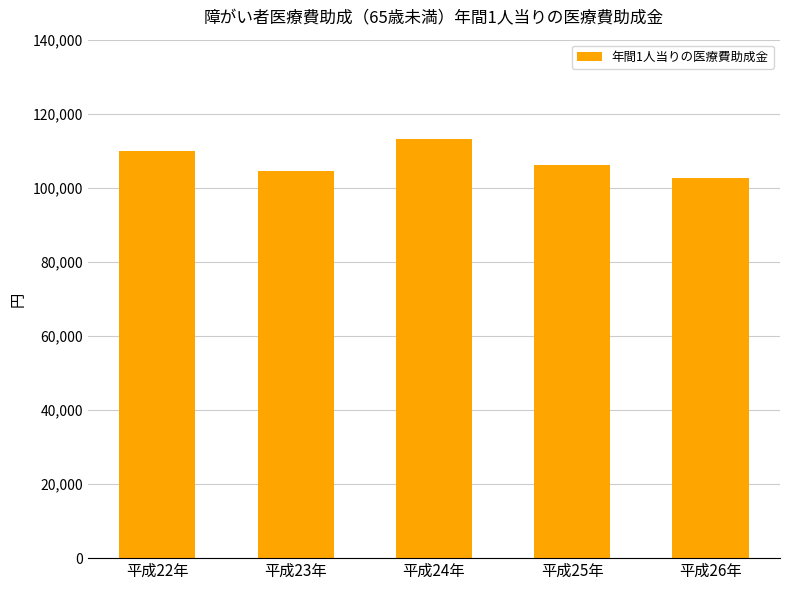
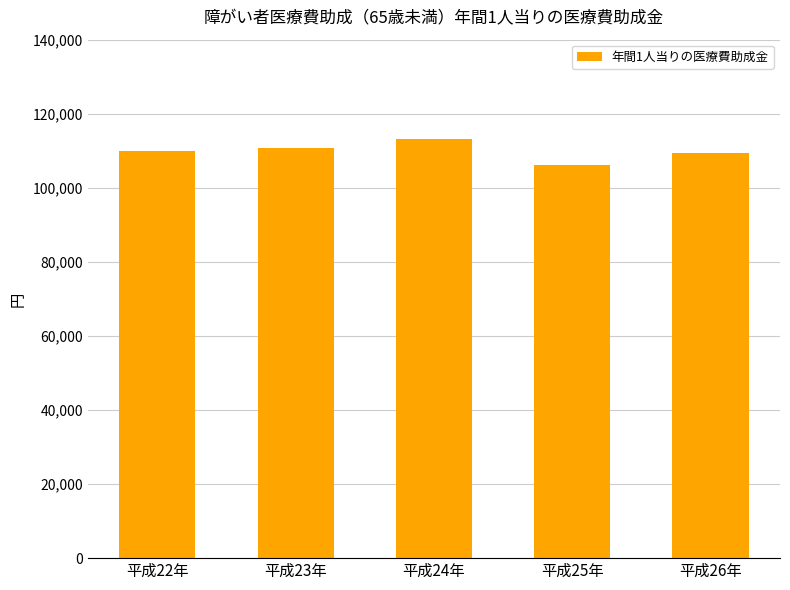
平成23年: 105,000 -> 111,000
平成26年: 103,000 -> 110,000
